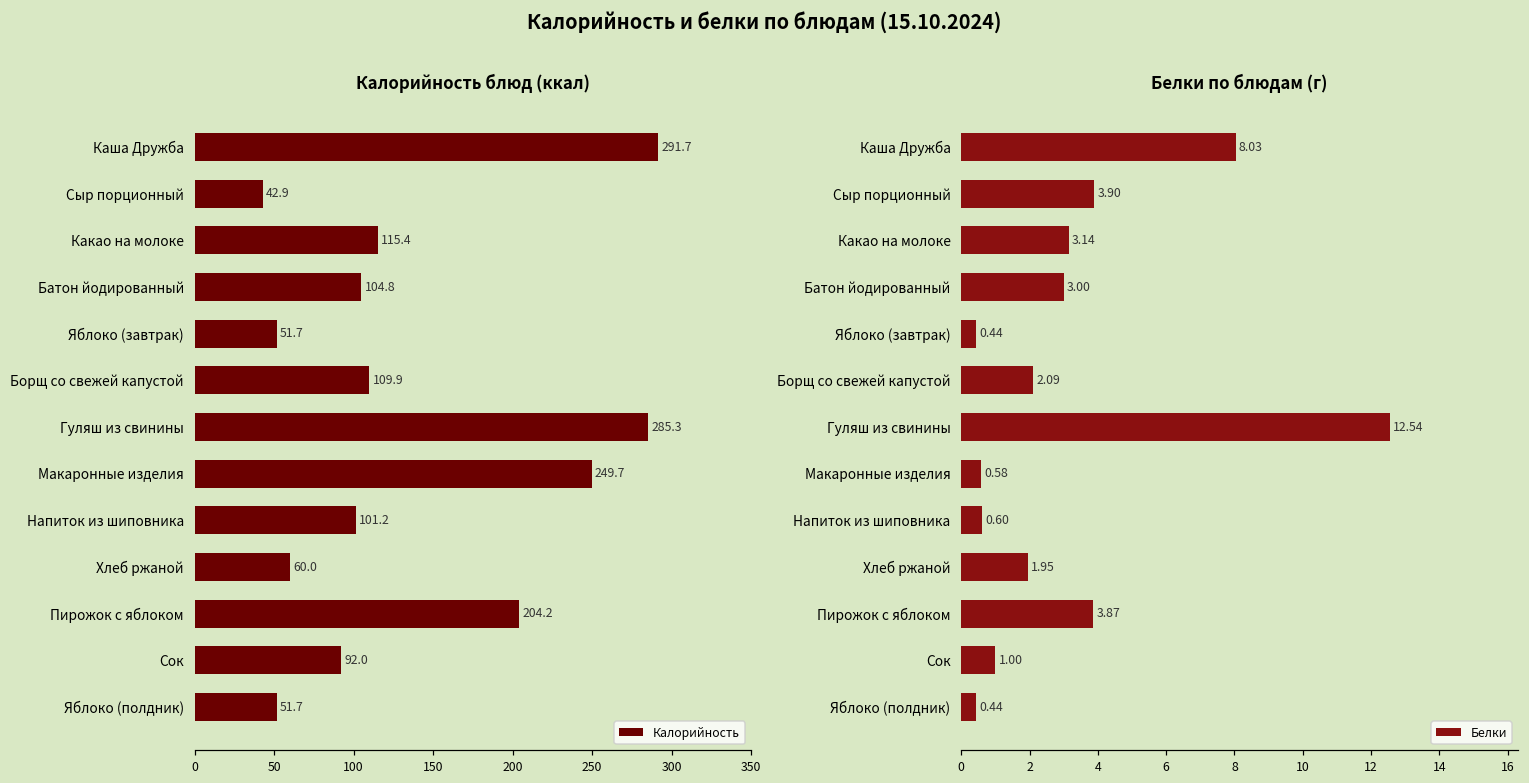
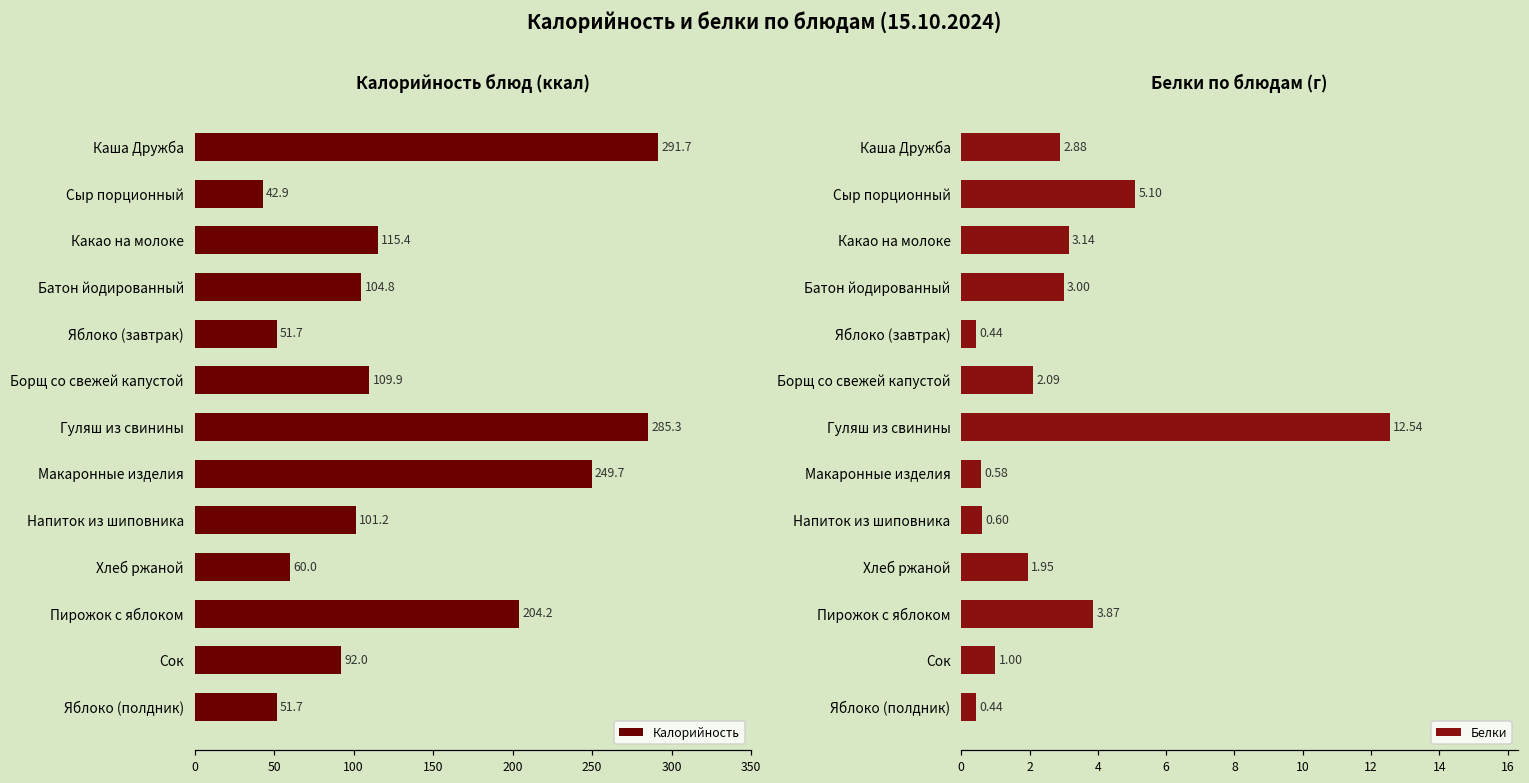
Белки по блюдам (г), Каша Дружба: 8.03 -> 2.88
Белки по блюдам (г), Сыр порционный: 3.90 -> 5.10
